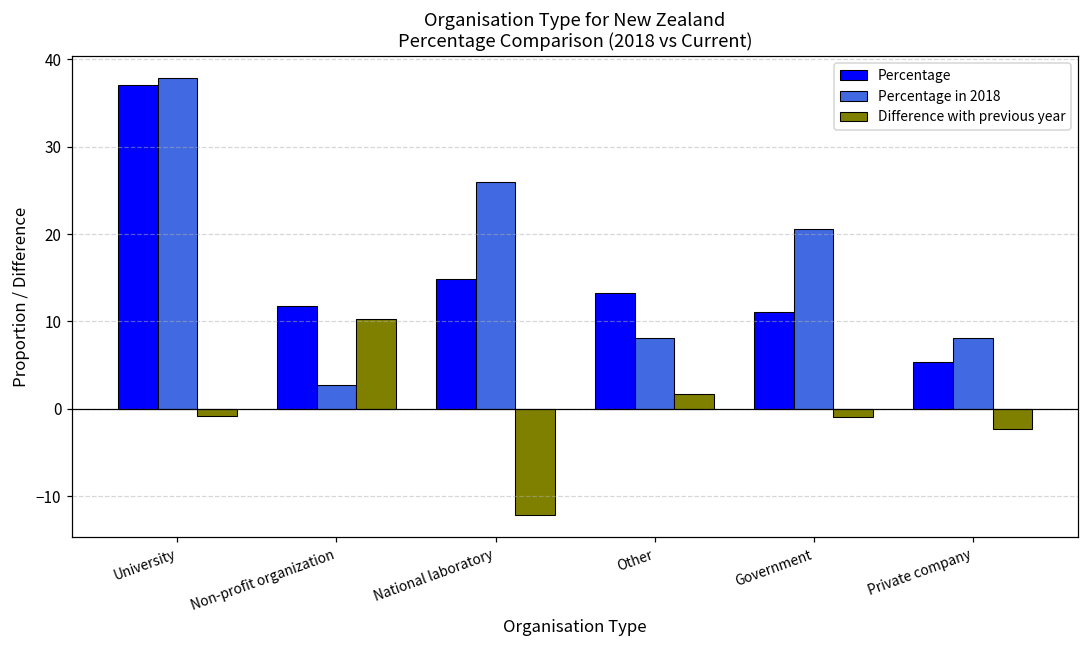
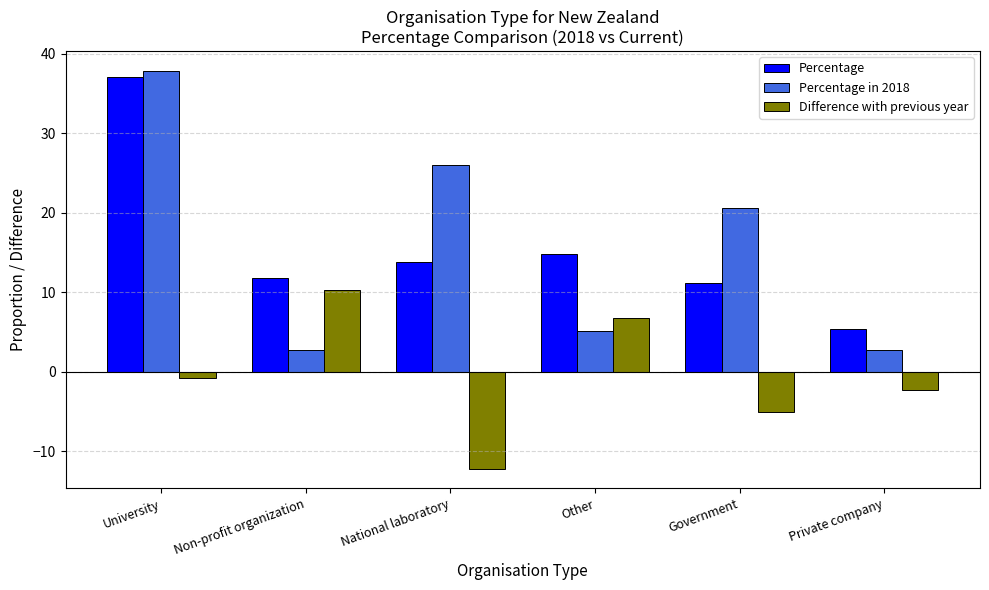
Percentage, National laboratory: 15 -> 14
Percentage, Other: 13 -> 15
Percentage in 2018, Other: 8 -> 5
Difference with previous year, Other: 2 -> 7
Difference with previous year, Government: -1 -> -5
Percentage in 2018, Private company: 8 -> 3
